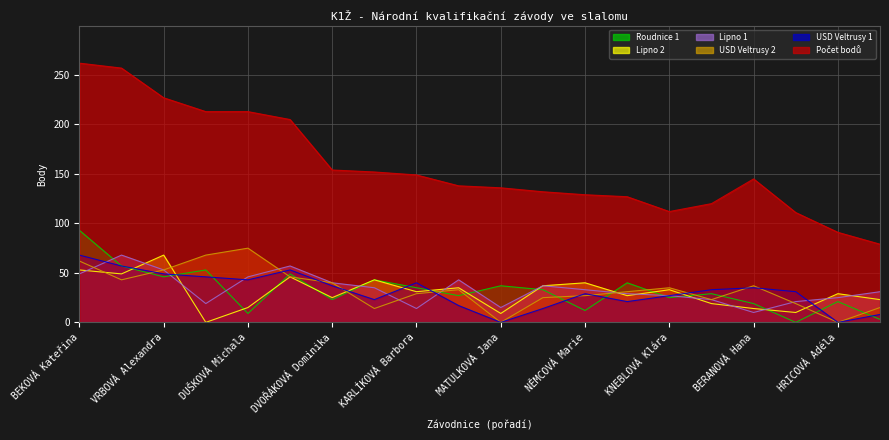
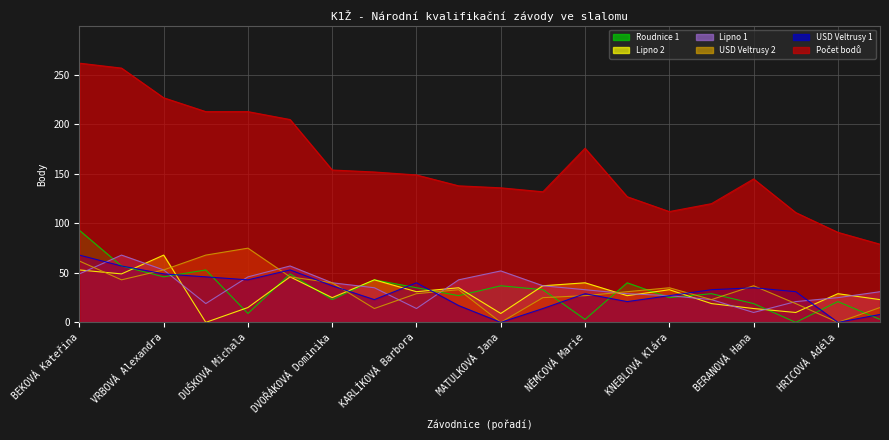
Lipno 1, MATULKOVÁ Jana: 20 -> 50
Roudnice 1, NĚMCOVÁ Marie: 10 -> 0
Počet bodů, NĚMCOVÁ Marie: 130 -> 180
